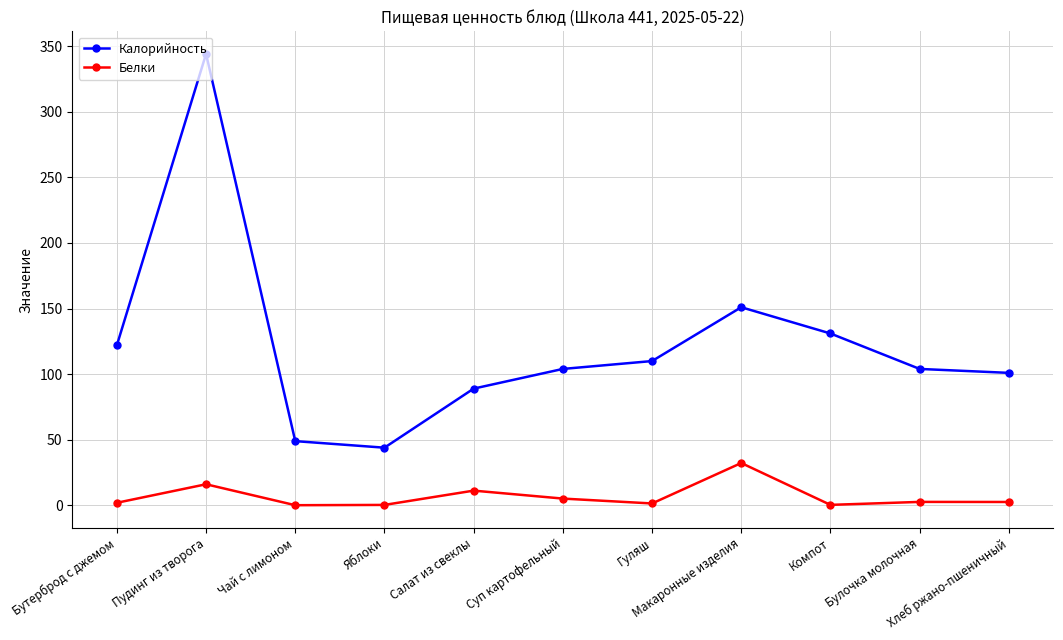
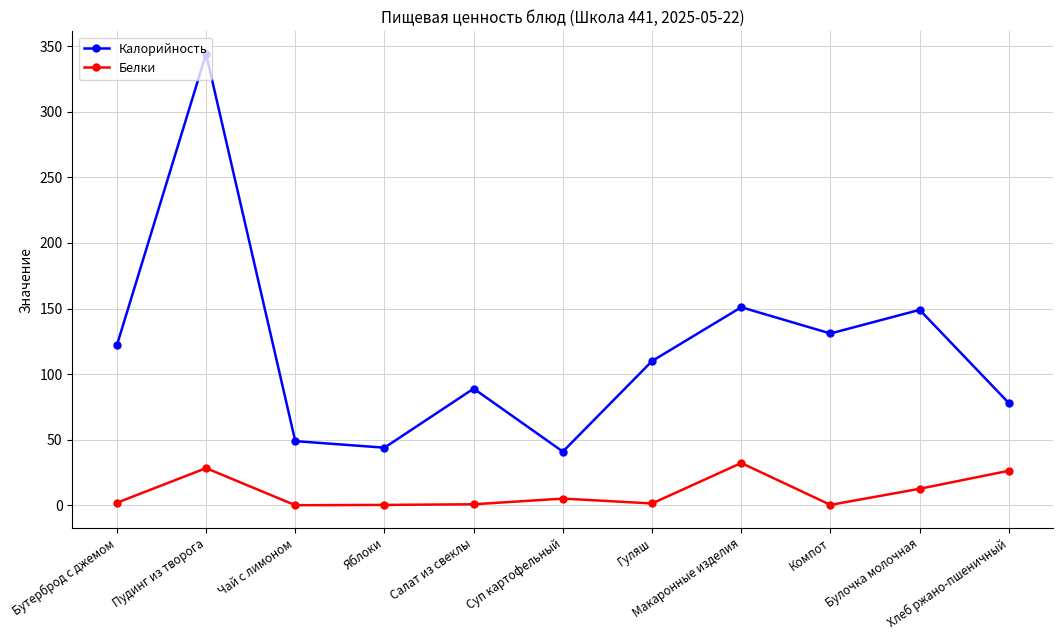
Белки, Пудинг из творога: 16 -> 28
Белки, Салат из свеклы: 11 -> 1
Калорийность, Суп картофельный: 104 -> 41
Калорийность, Булочка молочная: 104 -> 149
Белки, Булочка молочная: 3 -> 13
Калорийность, Хлеб ржано-пшеничный: 101 -> 78
Белки, Хлеб ржано-пшеничный: 3 -> 26
